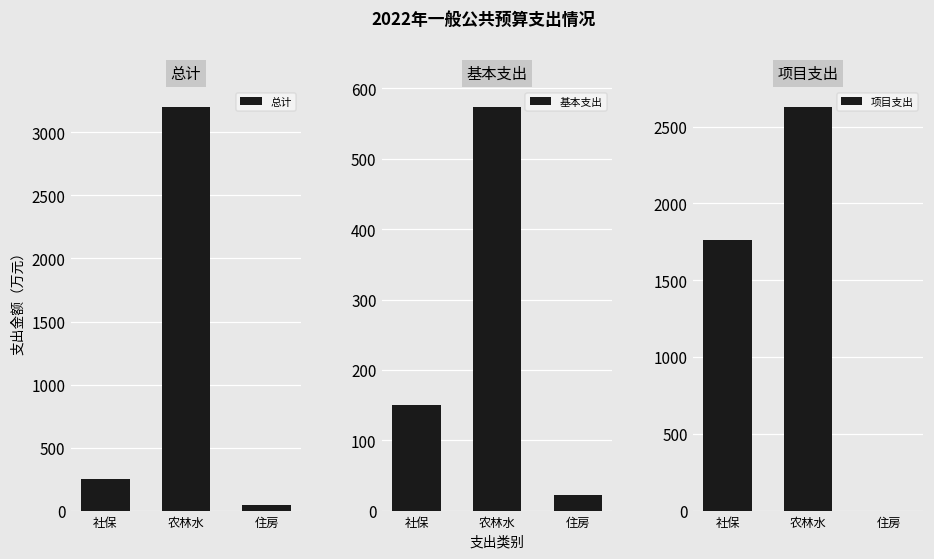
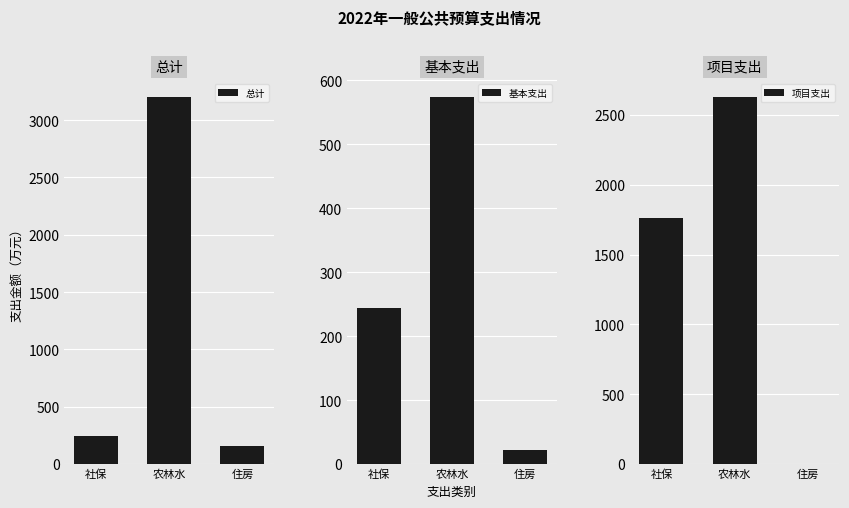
总计, 住房: 40 -> 160
基本支出, 社保: 150 -> 240
